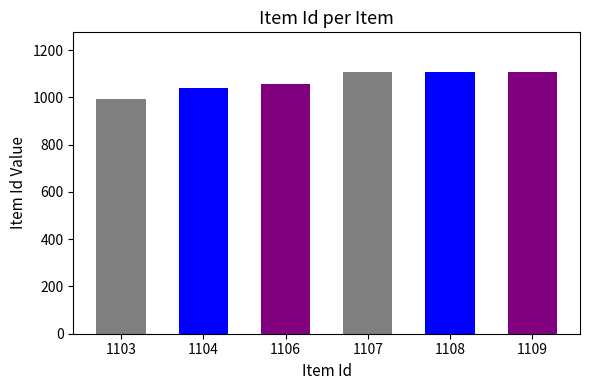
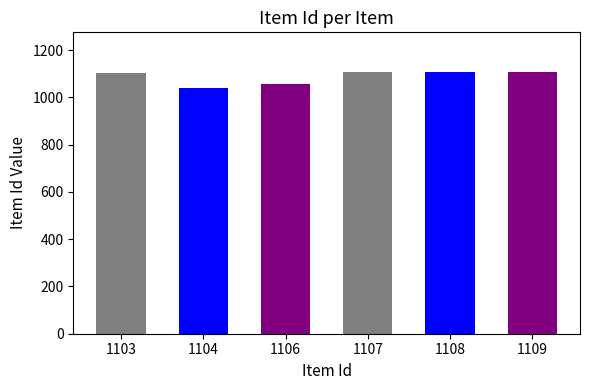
1103: 1000 -> 1100
